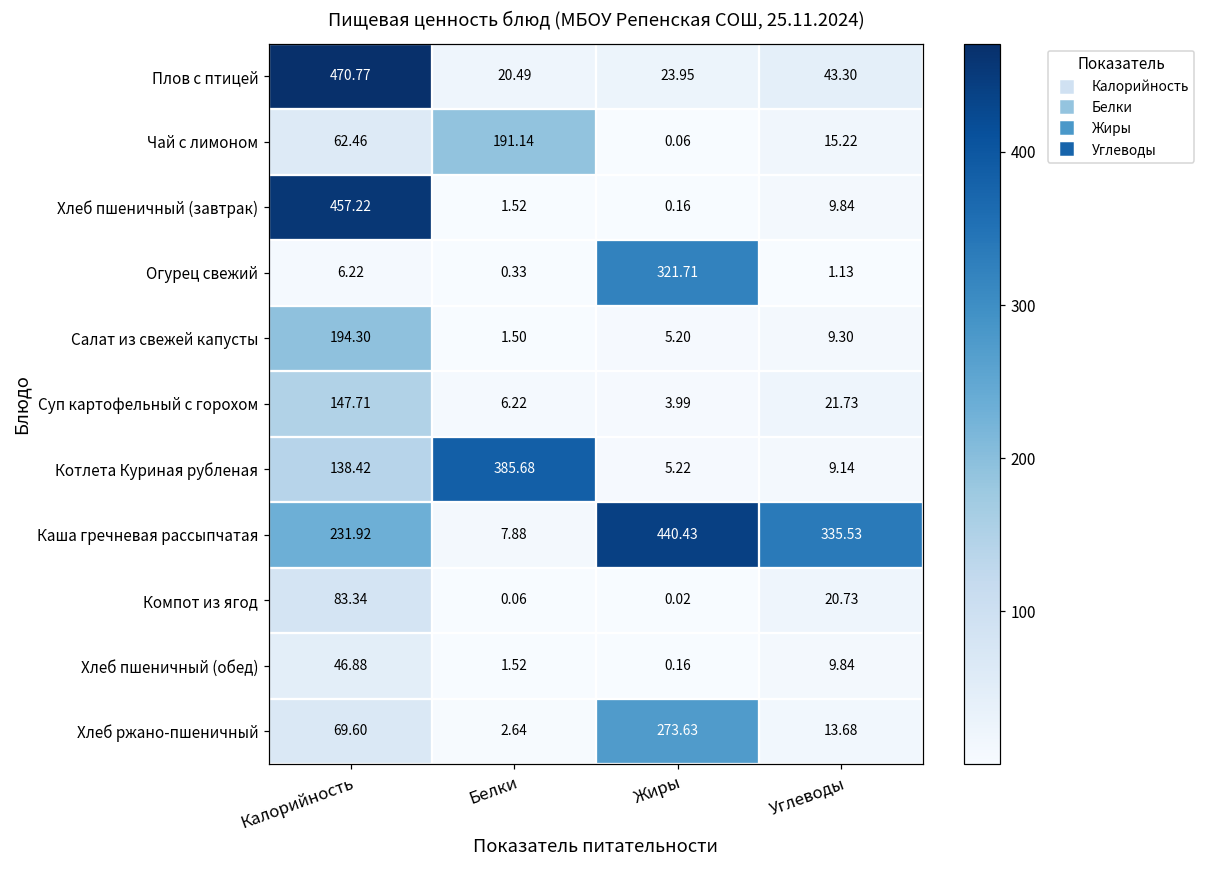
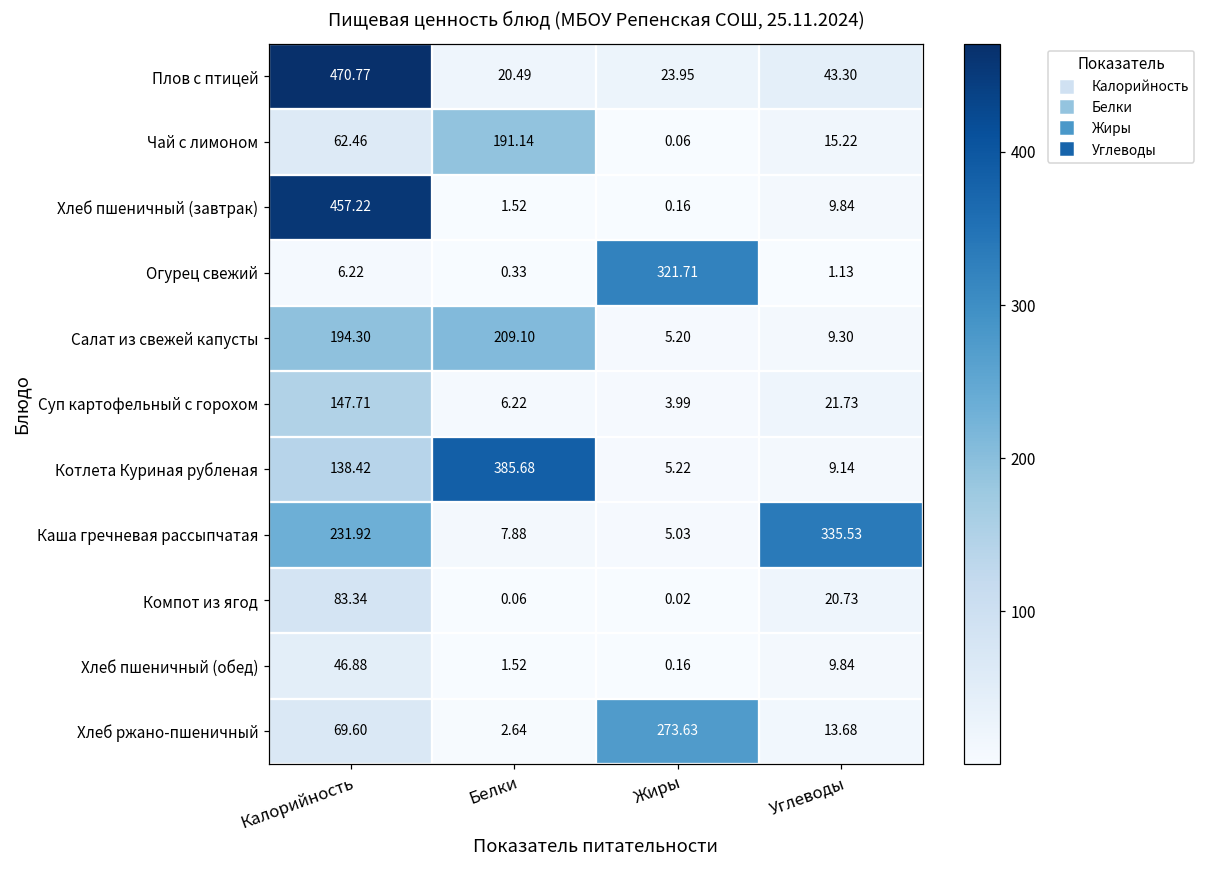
Салат из свежей капусты, Белки: 1.50 -> 209.10
Каша гречневая рассыпчатая, Жиры: 440.43 -> 5.03
